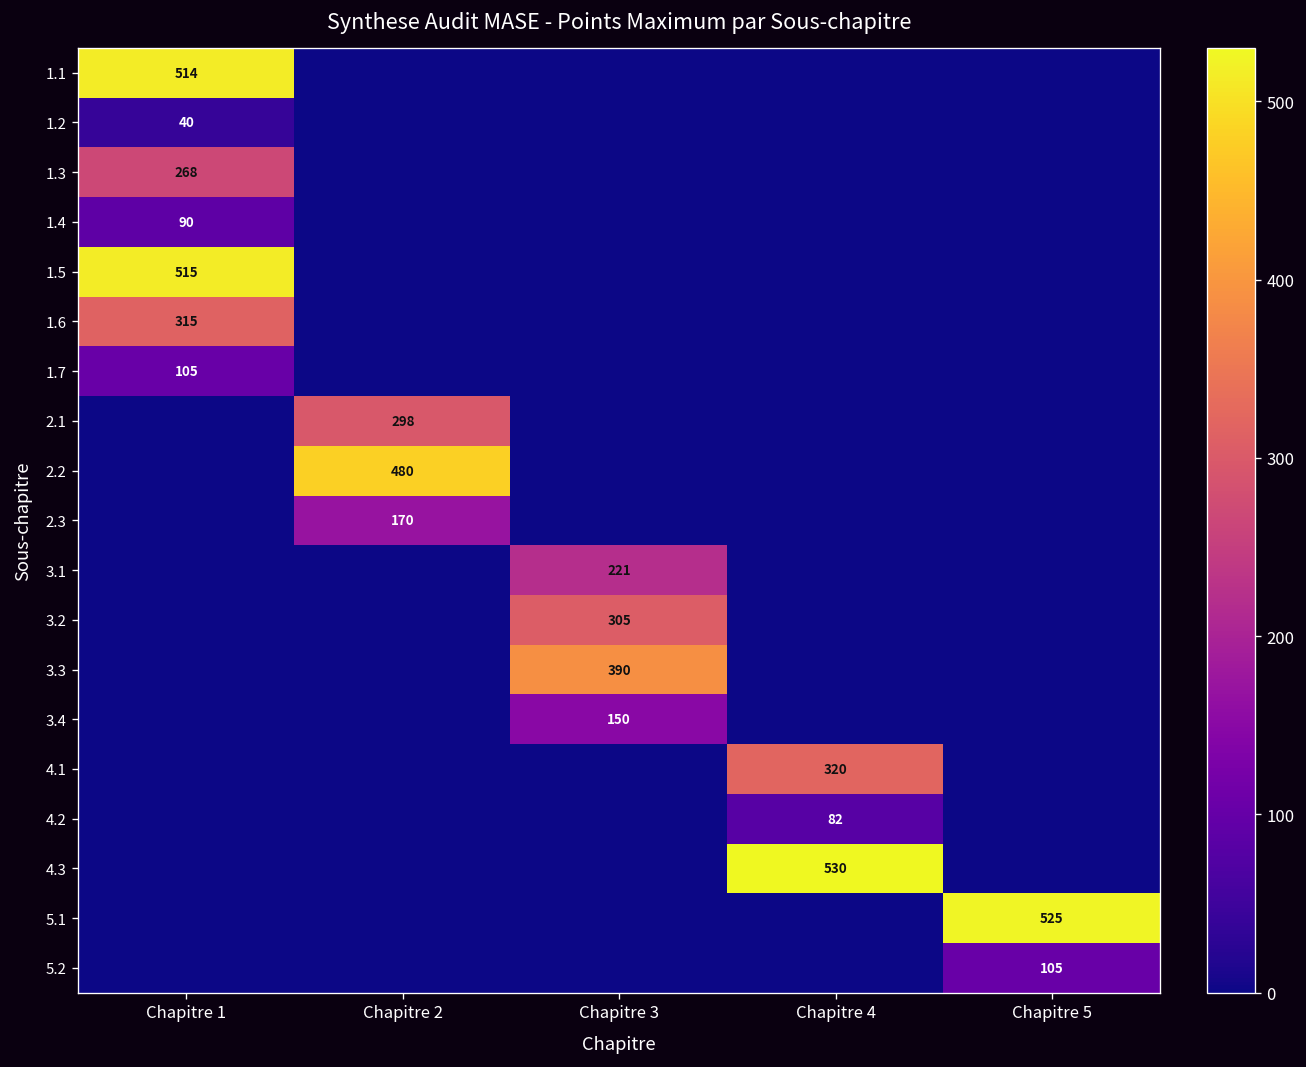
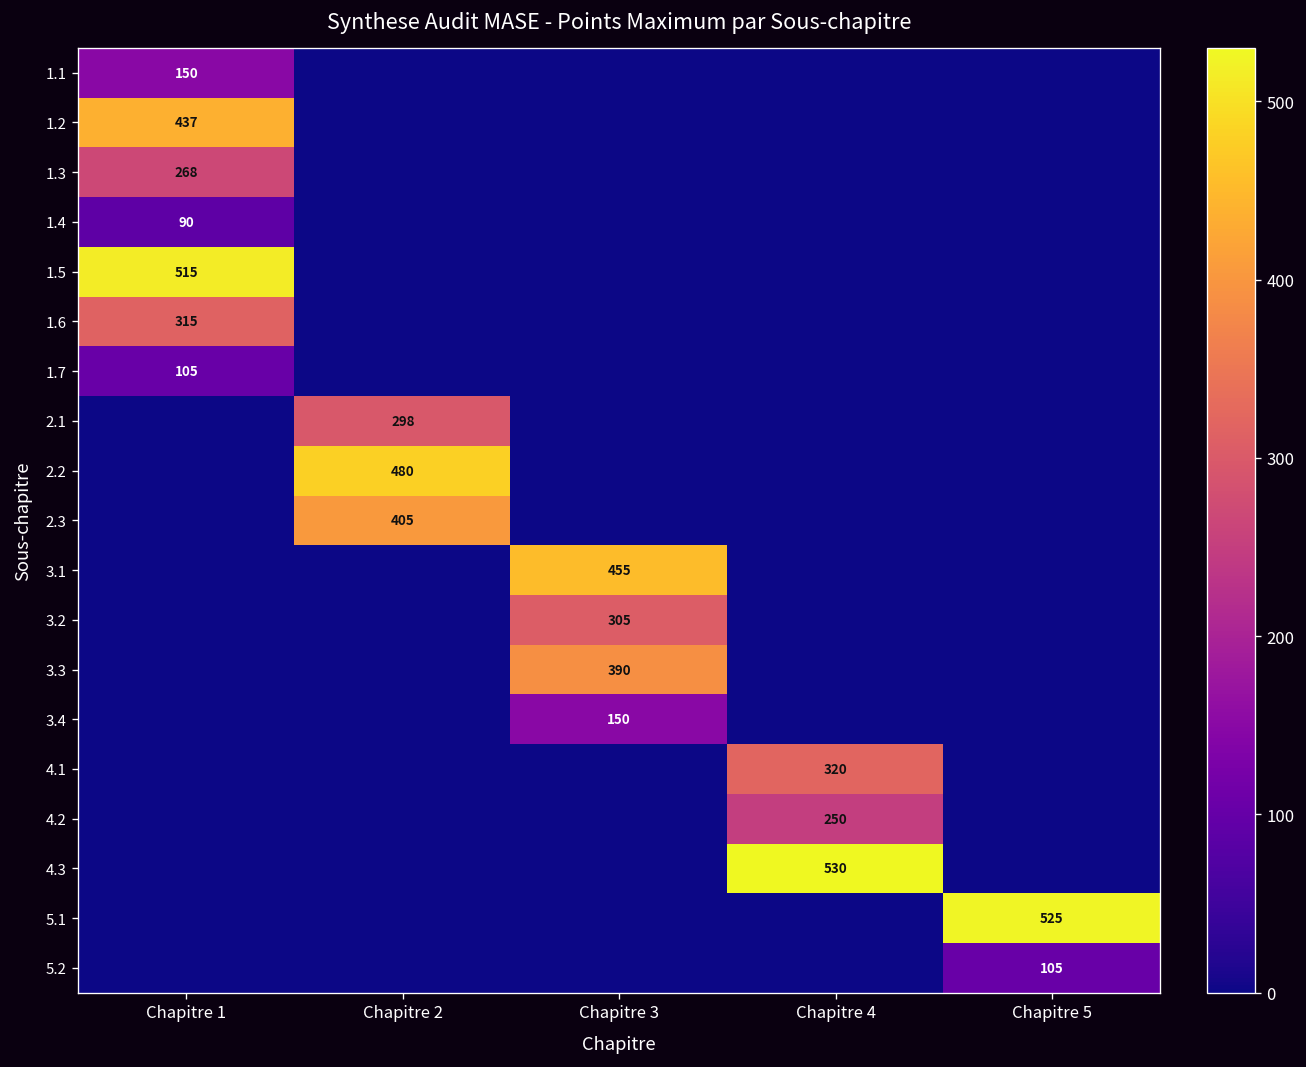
1.1, Chapitre 1: 514 -> 150
1.2, Chapitre 1: 40 -> 437
2.3, Chapitre 2: 170 -> 405
3.1, Chapitre 3: 221 -> 455
4.2, Chapitre 4: 82 -> 250
